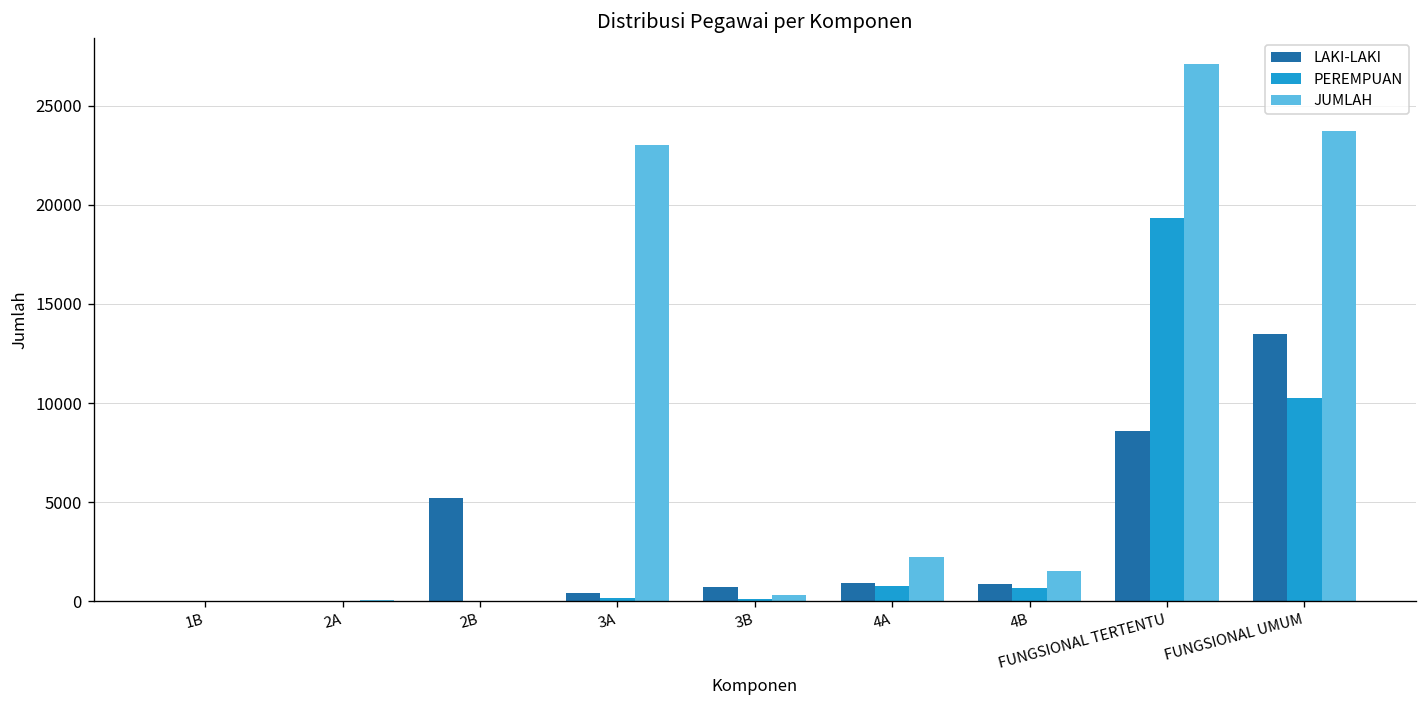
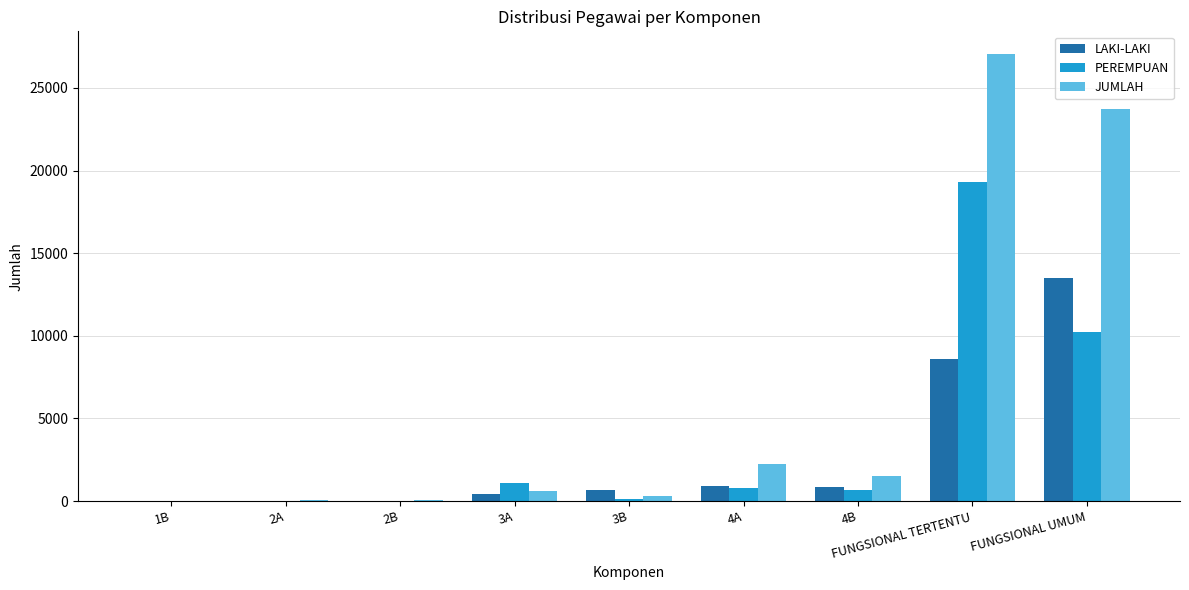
LAKI-LAKI, 2B: 5200 -> 0
PEREMPUAN, 3A: 200 -> 1100
JUMLAH, 3A: 23000 -> 600
